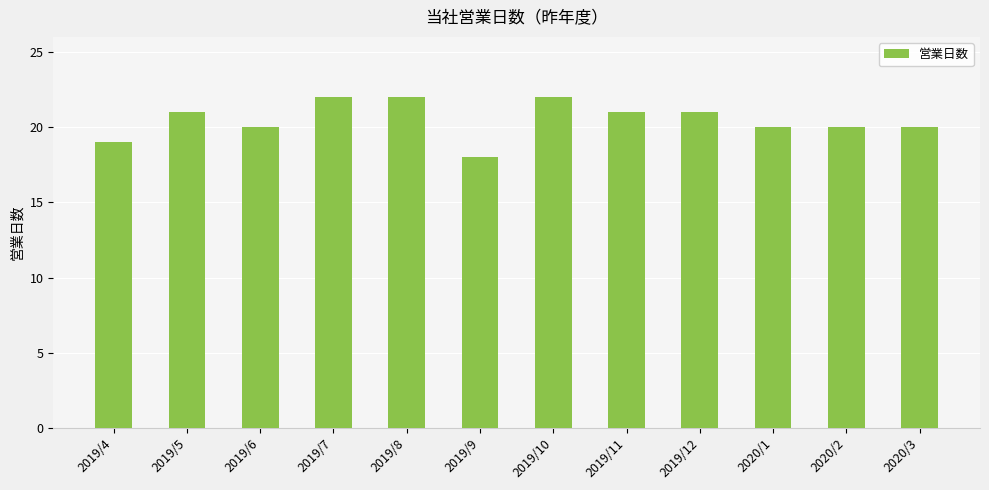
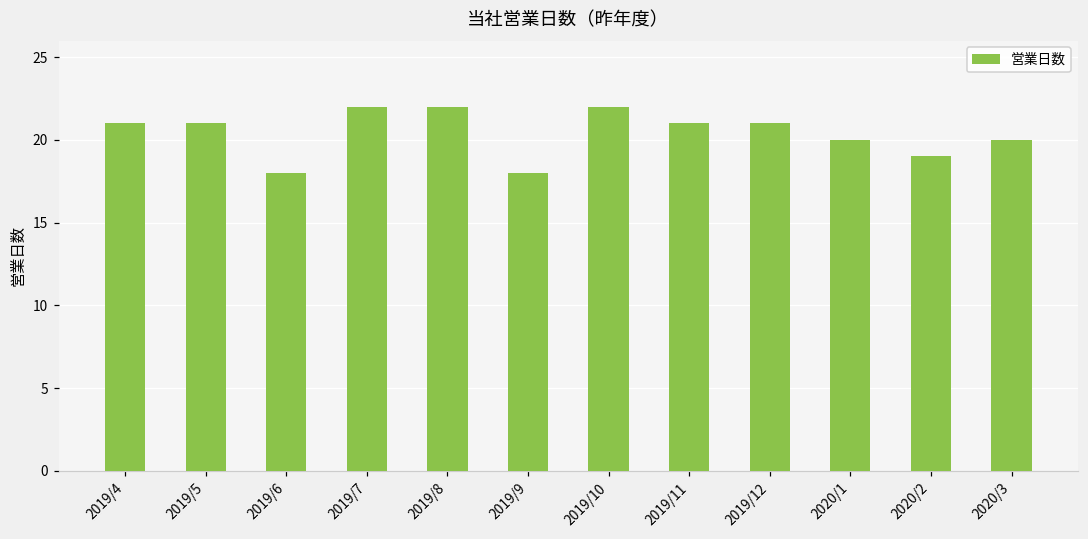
2019/4: 19 -> 21
2019/6: 20 -> 18
2020/2: 20 -> 19
